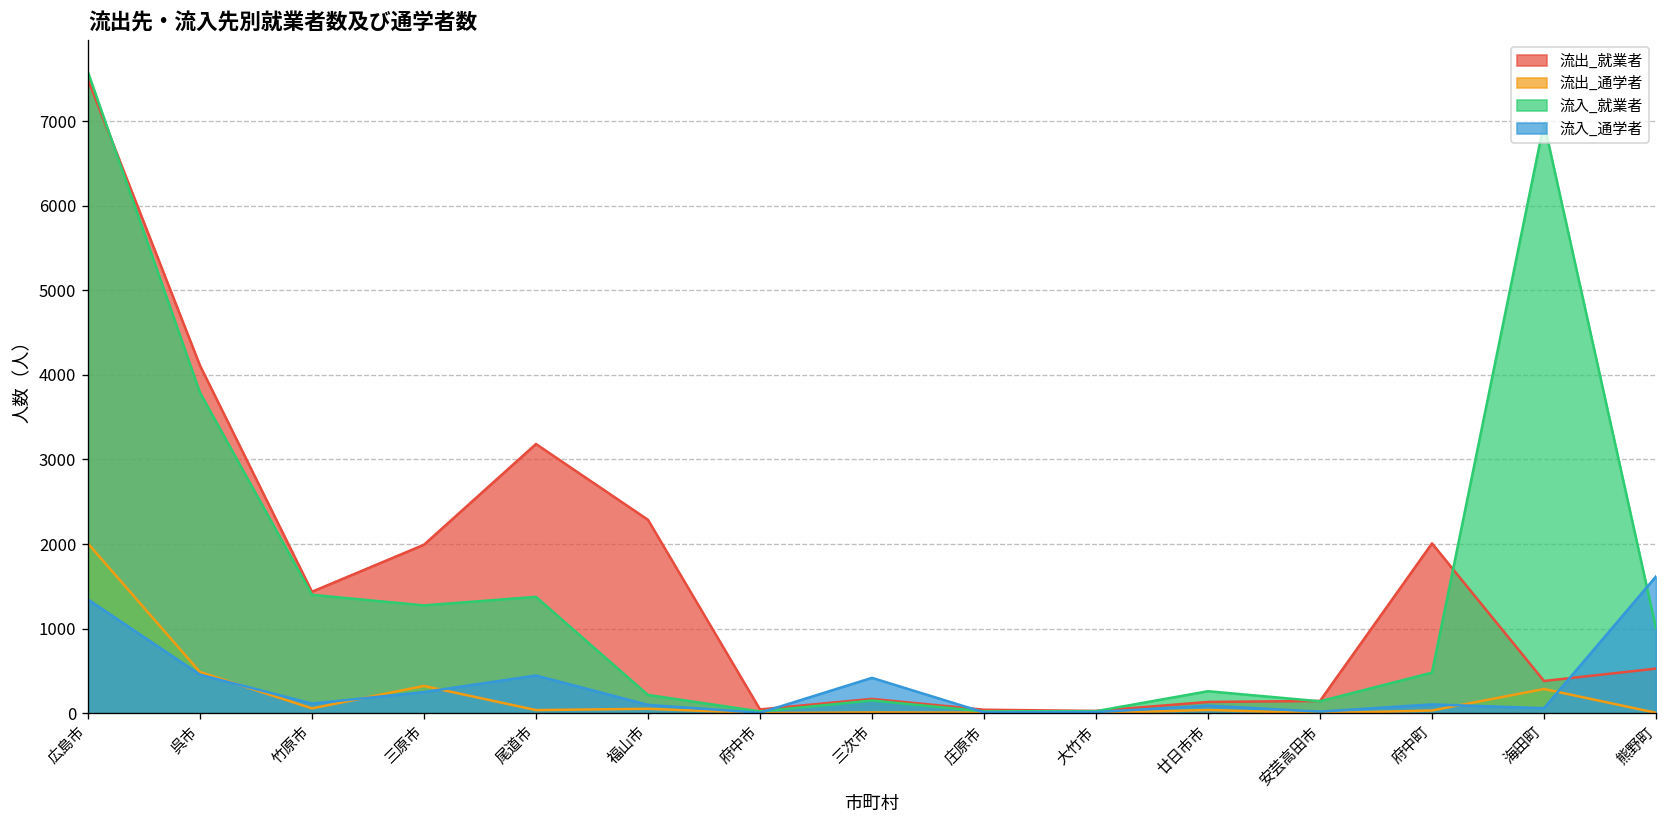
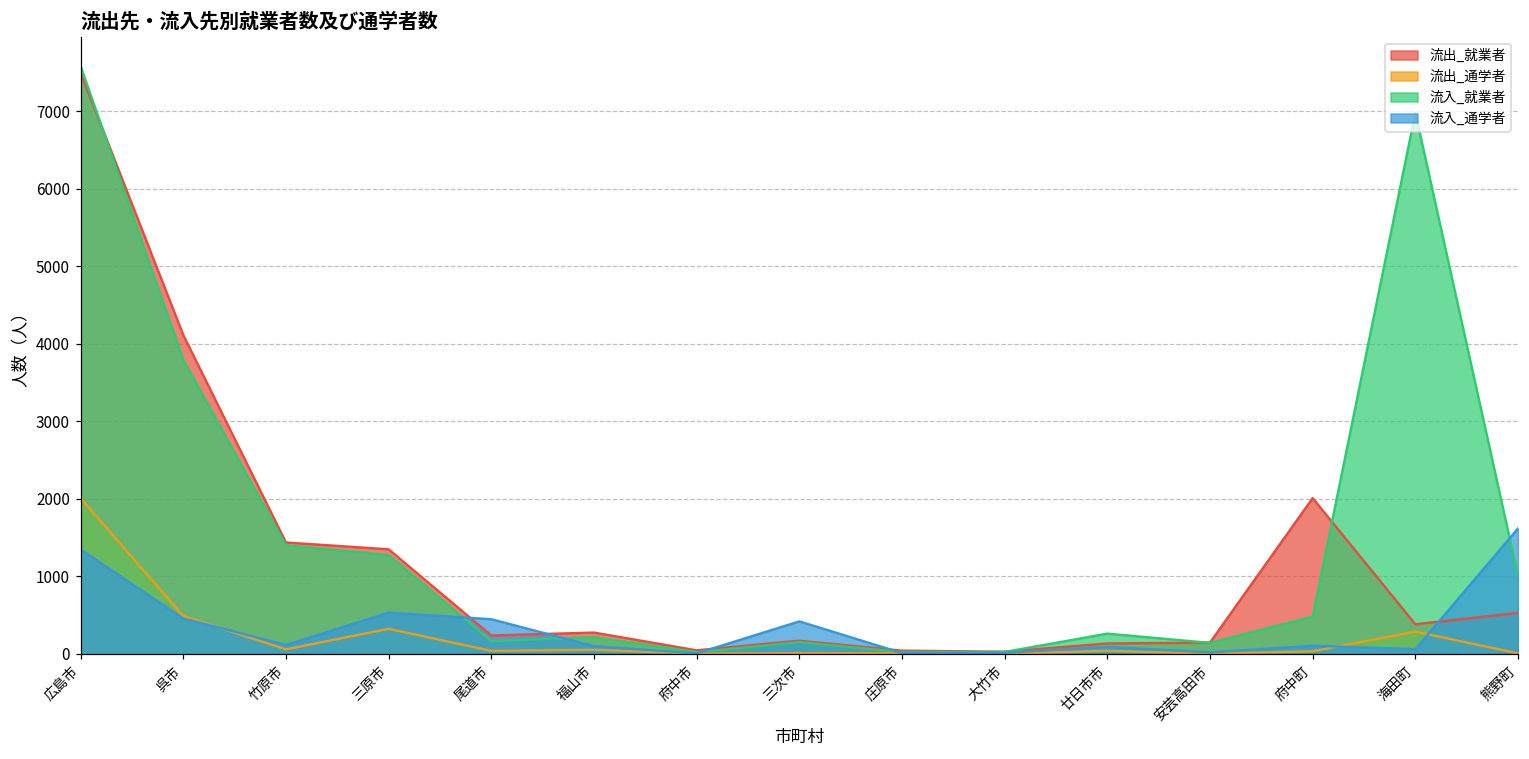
流出_就業者, 三原市: 2000 -> 1300
流入_通学者, 三原市: 300 -> 500
流出_就業者, 尾道市: 3200 -> 200
流入_就業者, 尾道市: 1400 -> 200
流出_就業者, 福山市: 2300 -> 300
